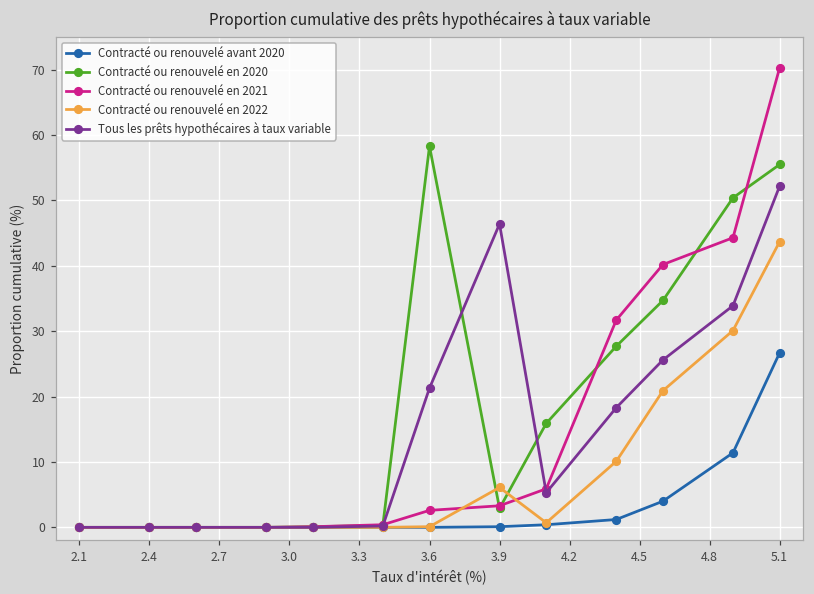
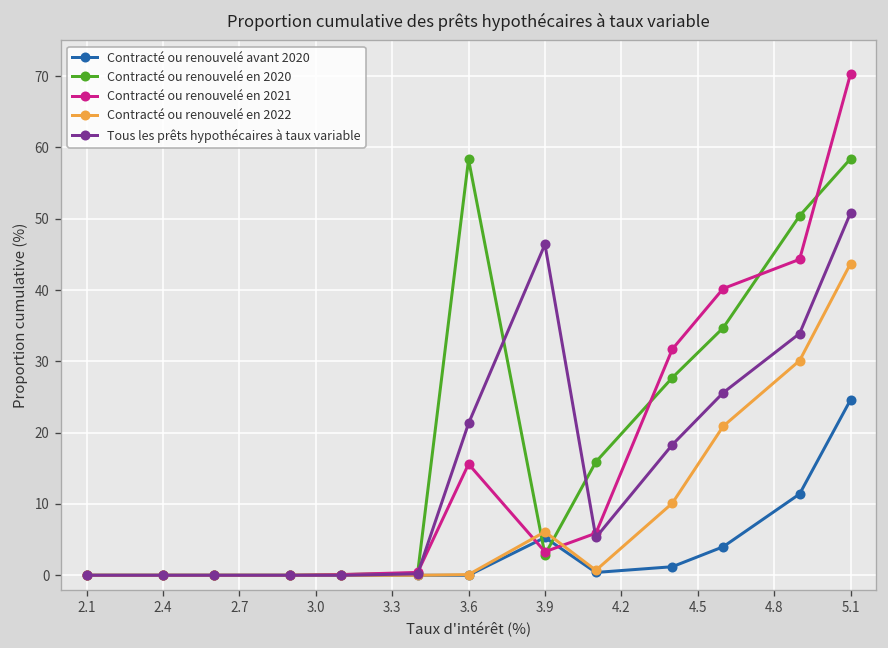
Contracté ou renouvelé en 2021, 3.6: 3 -> 16
Contracté ou renouvelé avant 2020, 3.9: 0 -> 5
Contracté ou renouvelé avant 2020, 5.1: 27 -> 25
Contracté ou renouvelé en 2020, 5.1: 56 -> 58
Tous les prêts hypothécaires à taux variable, 5.1: 52 -> 51
